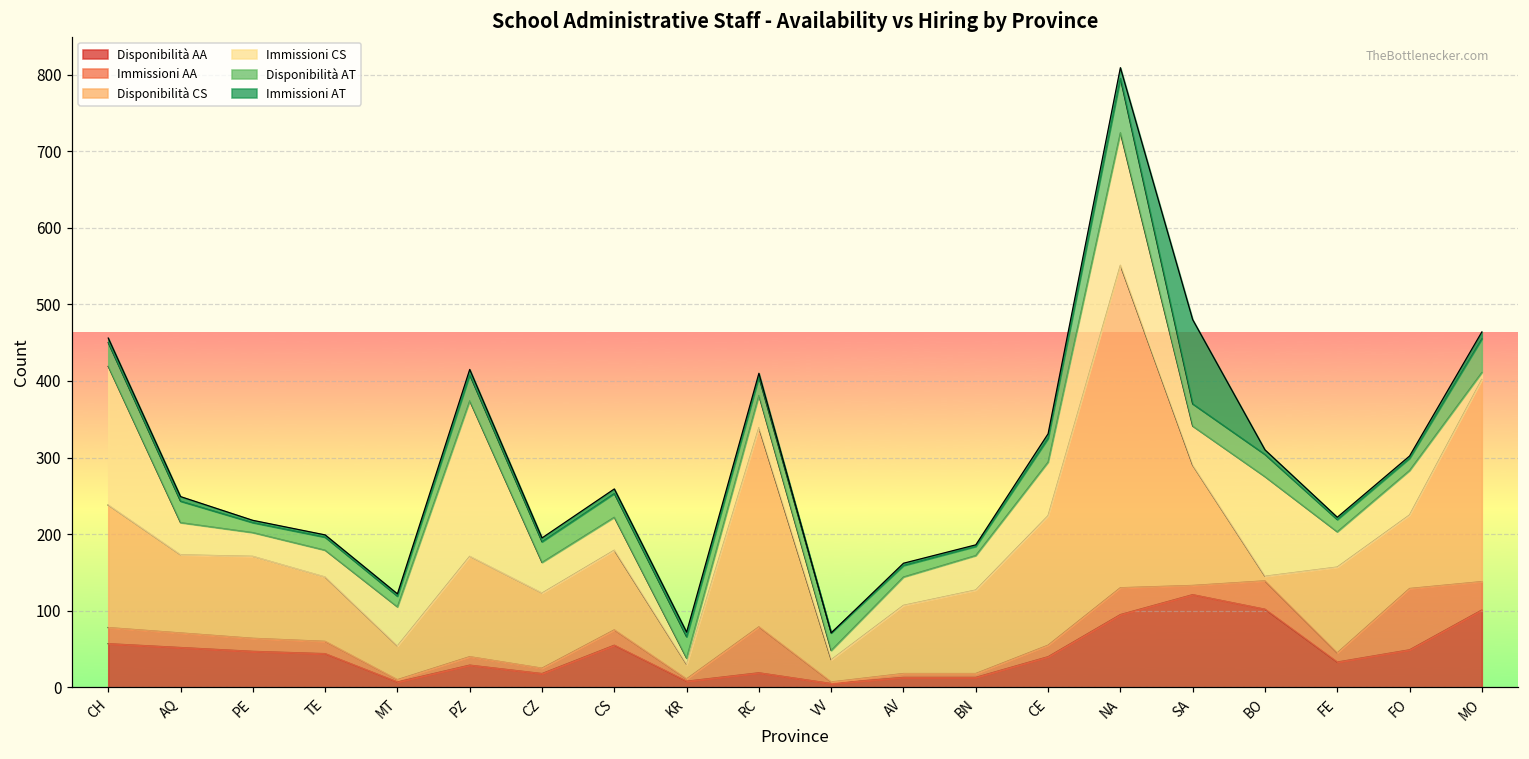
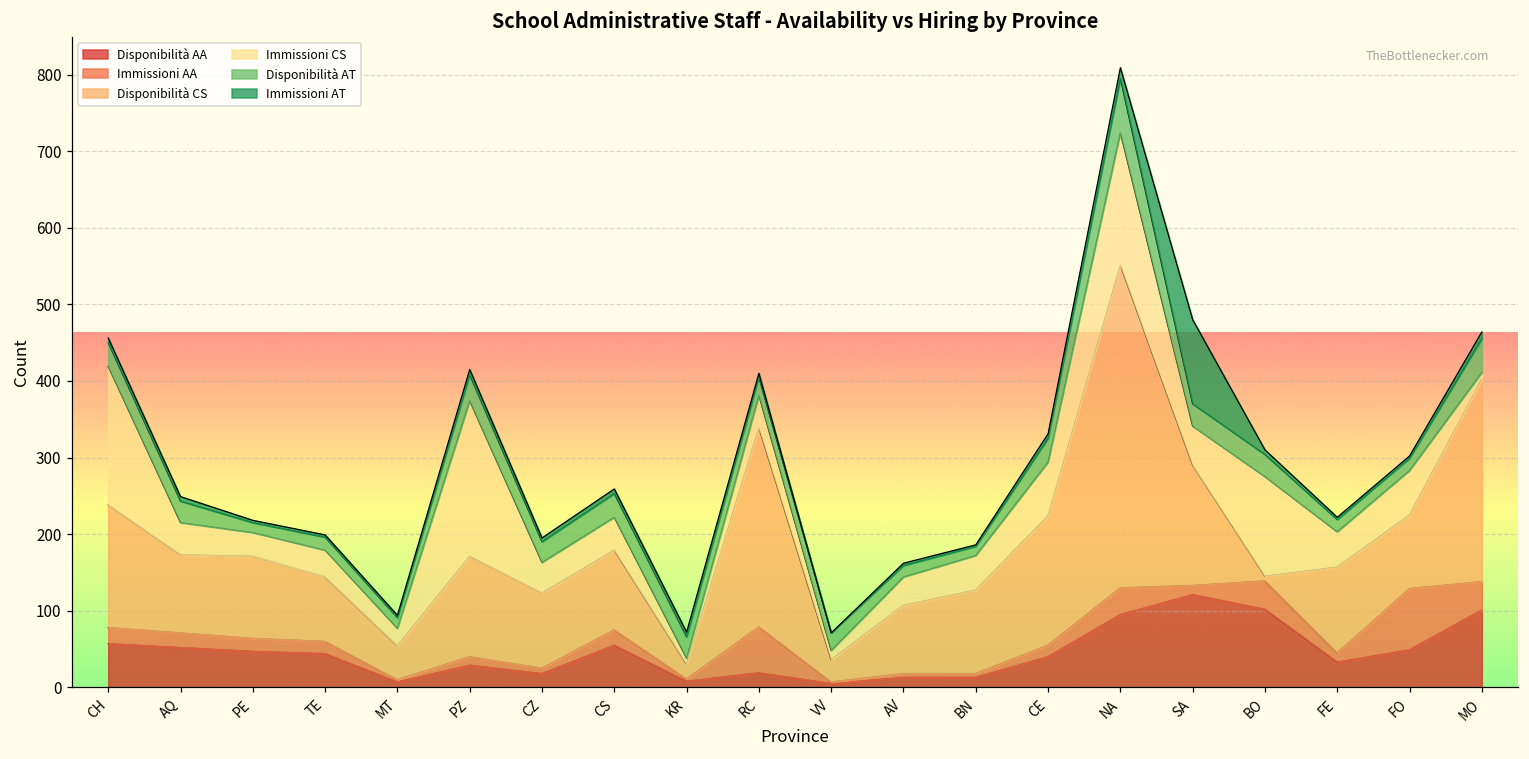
Immissioni CS, MT: 50 -> 20
